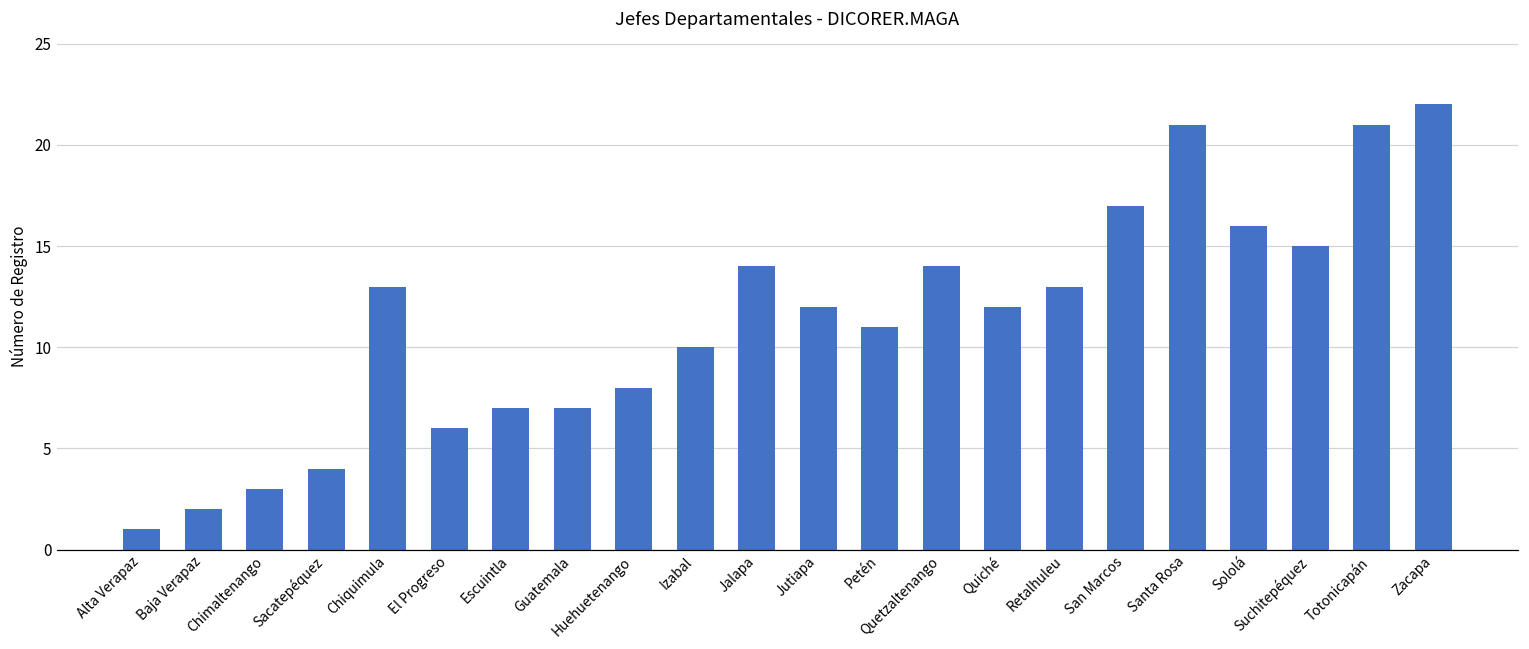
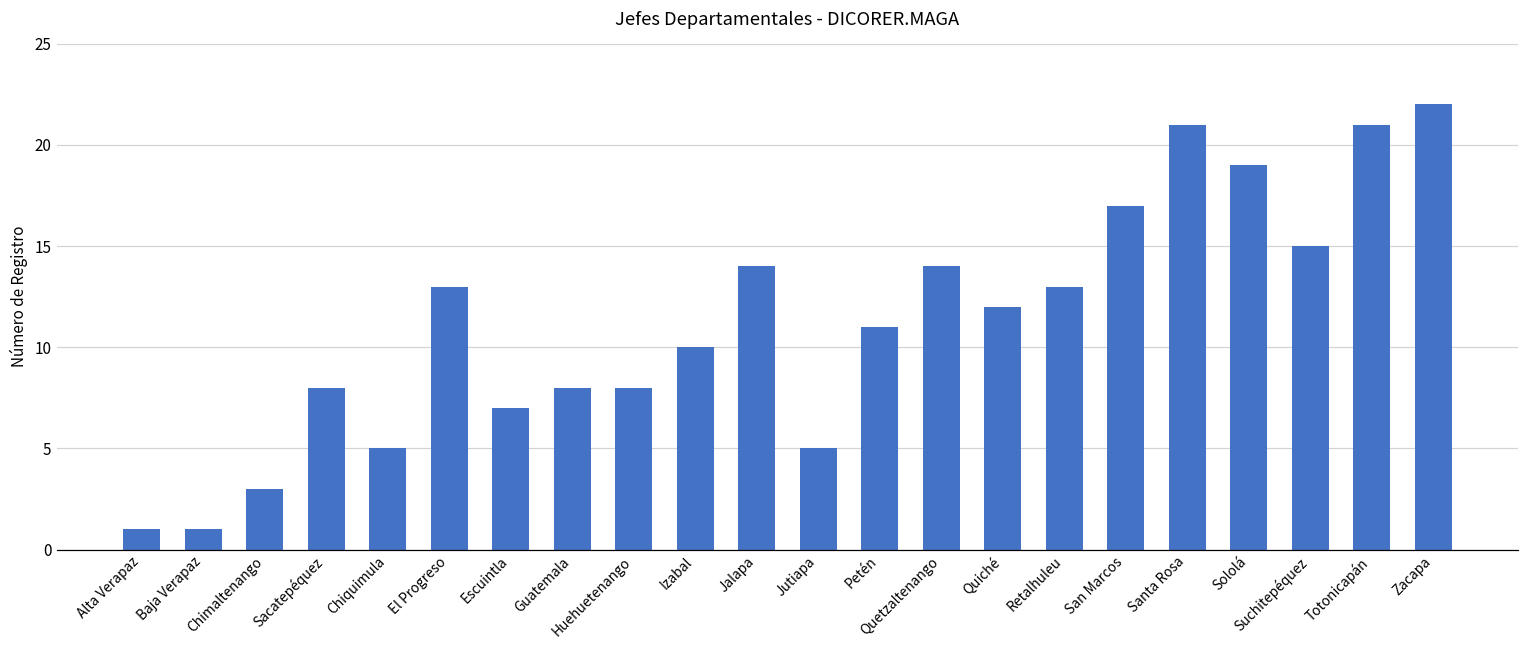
Baja Verapaz: 2 -> 1
Sacatepéquez: 4 -> 8
Chiquimula: 13 -> 5
El Progreso: 6 -> 13
Guatemala: 7 -> 8
Jutiapa: 12 -> 5
Sololá: 16 -> 19
